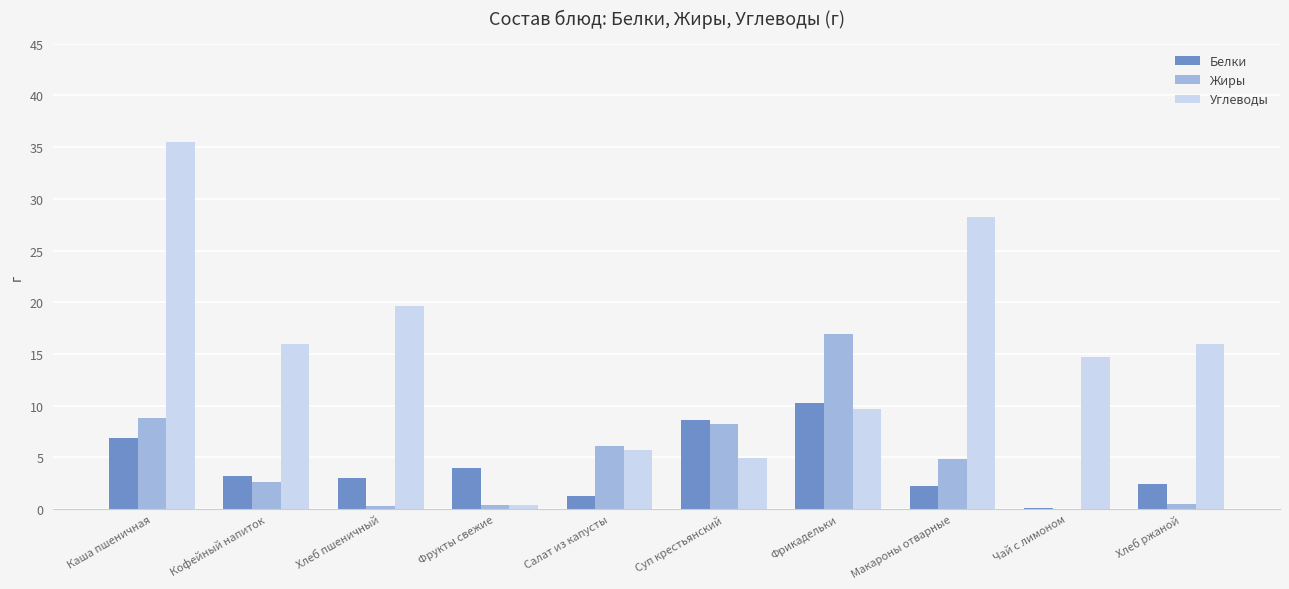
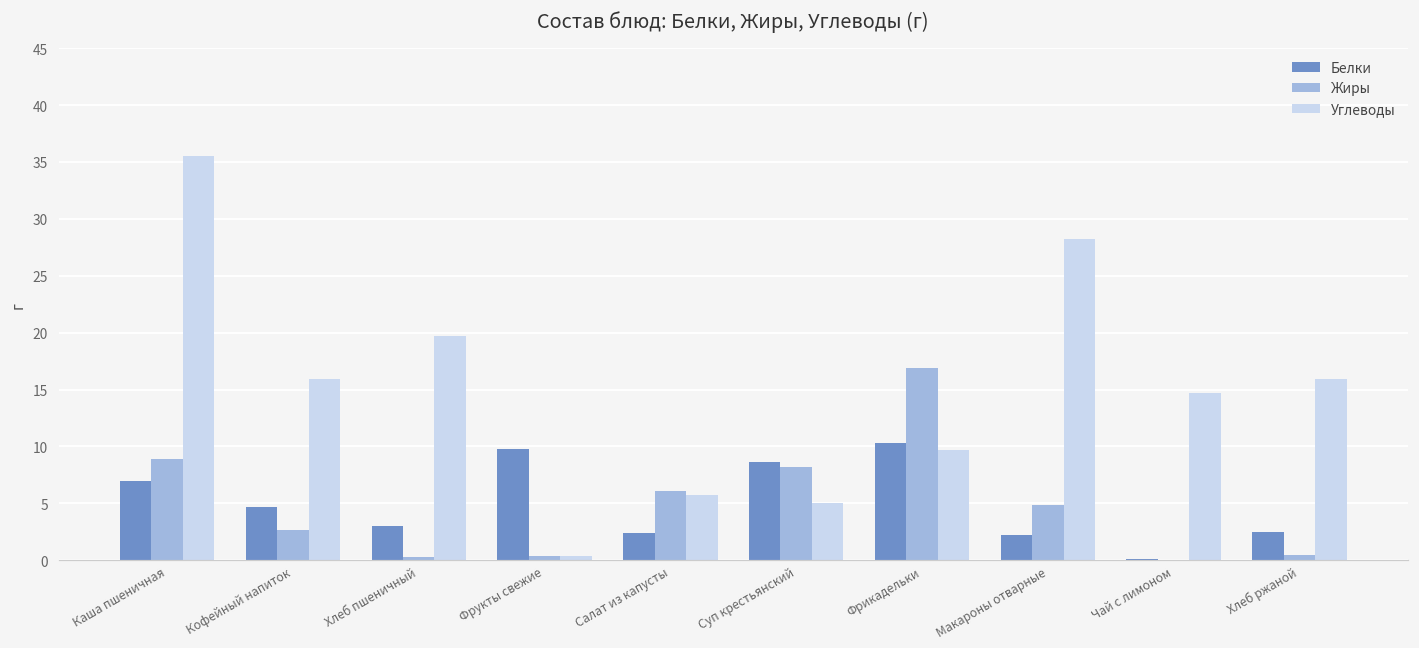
Белки, Кофейный напиток: 3.2 -> 4.7
Белки, Фрукты свежие: 4.0 -> 9.8
Белки, Салат из капусты: 1.3 -> 2.4
